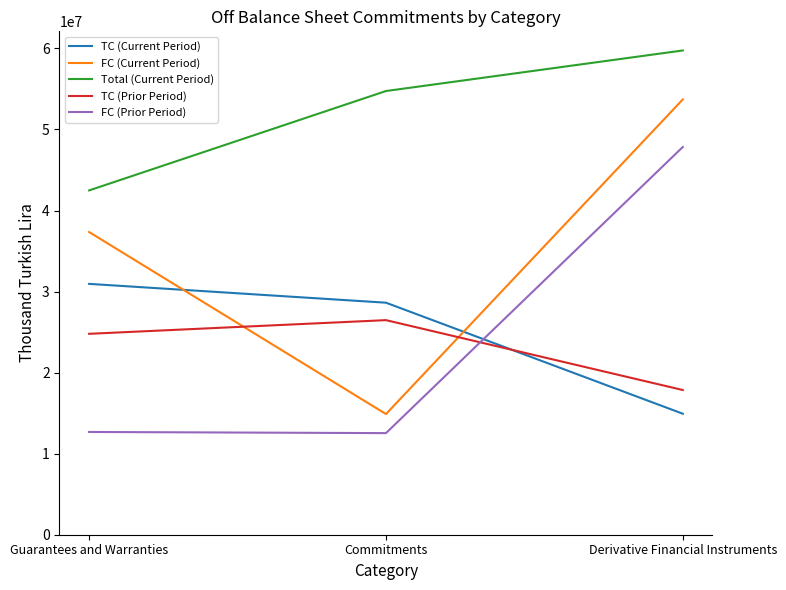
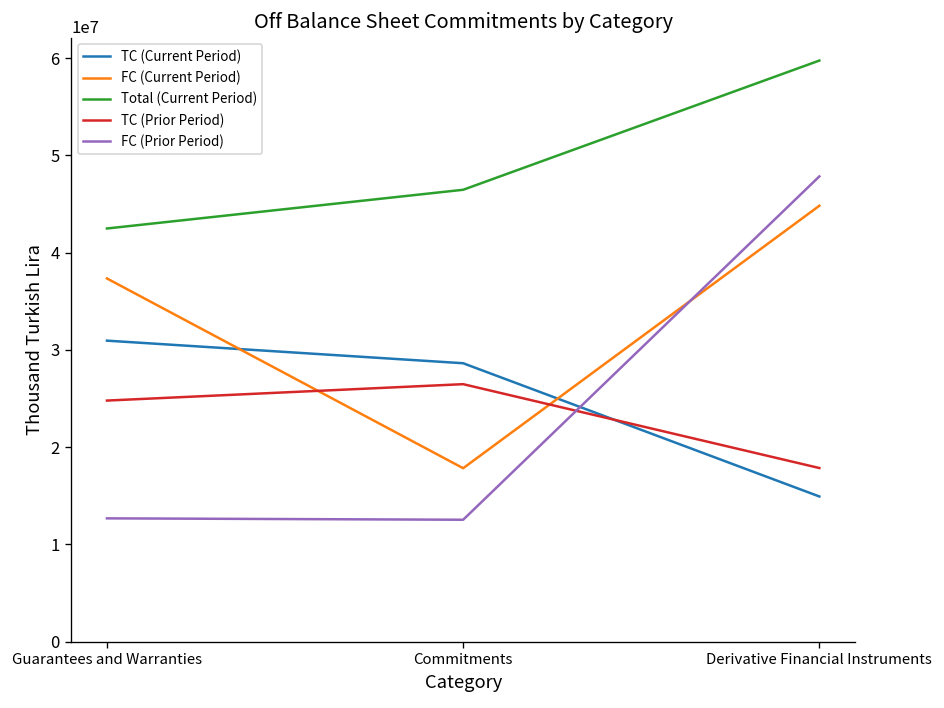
FC (Current Period), Commitments: 15000000 -> 18000000
Total (Current Period), Commitments: 55000000 -> 46000000
FC (Current Period), Derivative Financial Instruments: 54000000 -> 45000000
